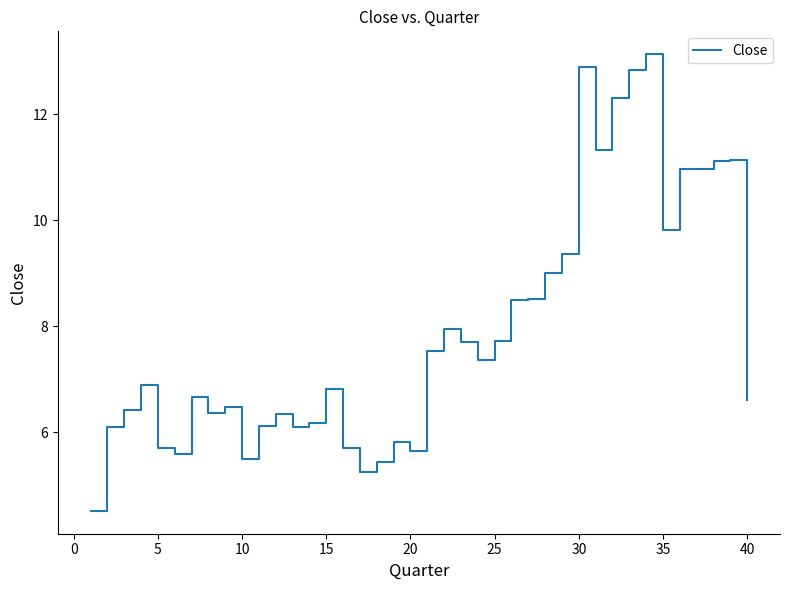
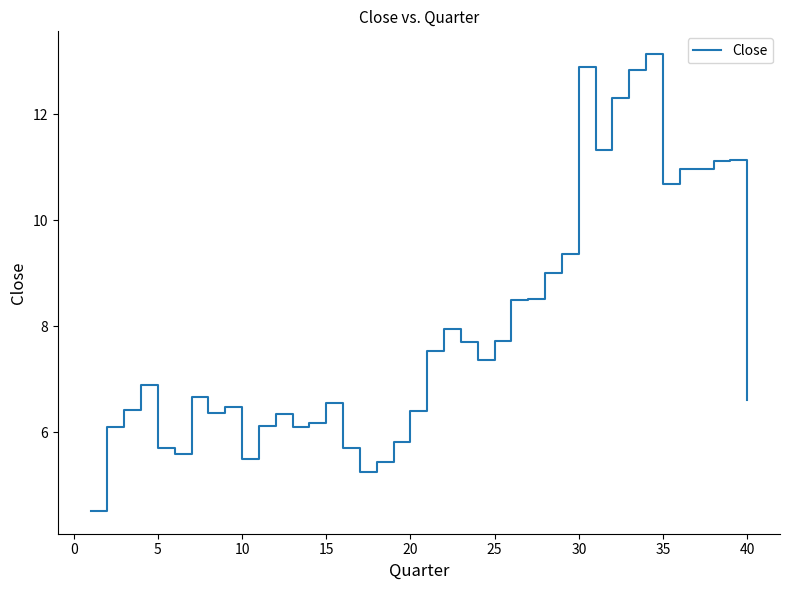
15: 6.8 -> 6.6
20: 5.6 -> 6.4
35: 9.8 -> 10.7
